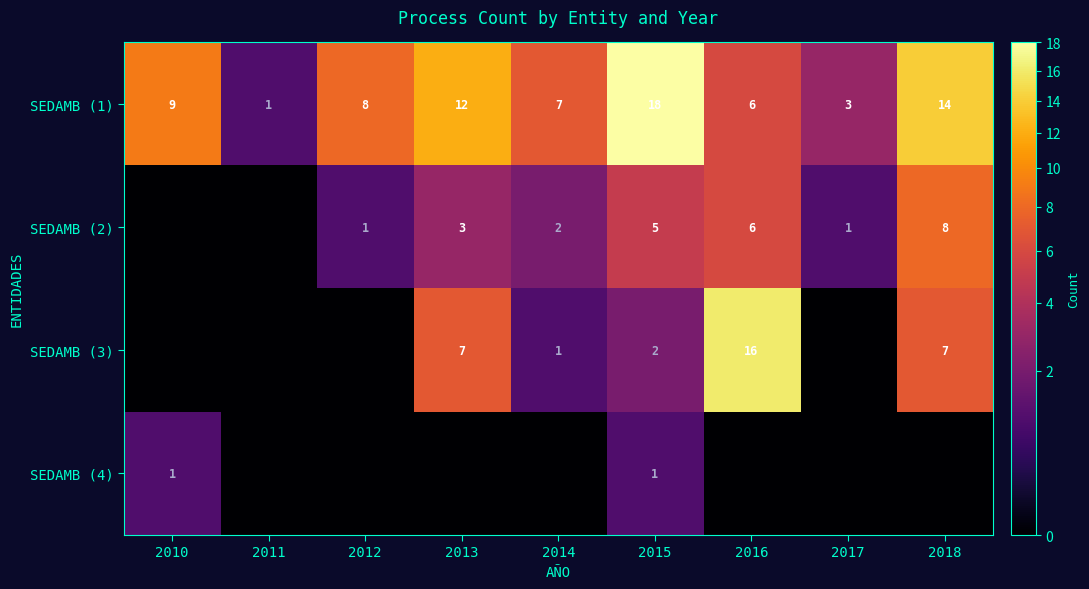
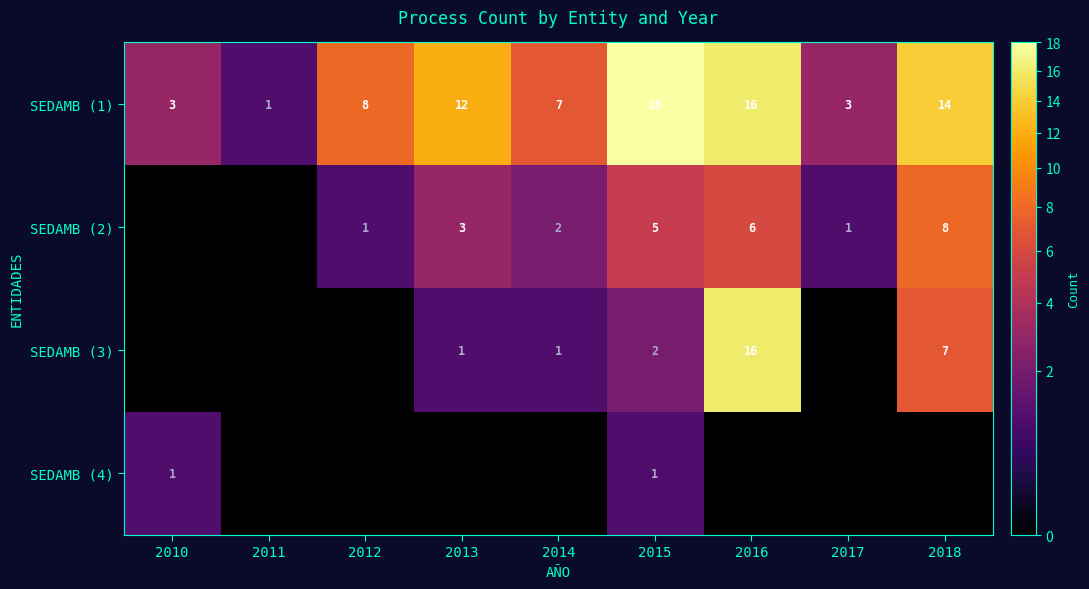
SEDAMB (1), 2010: 9 -> 3
SEDAMB (1), 2016: 6 -> 16
SEDAMB (3), 2013: 7 -> 1
